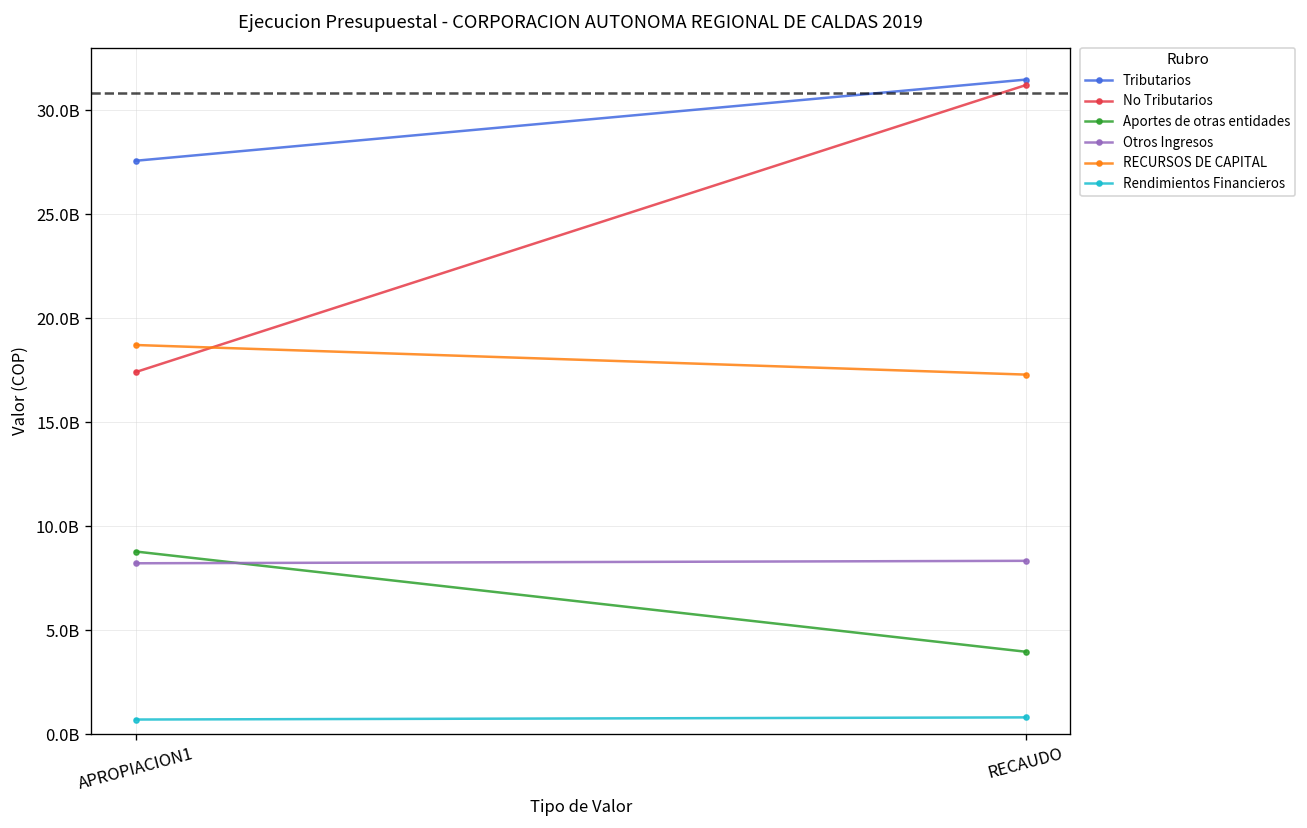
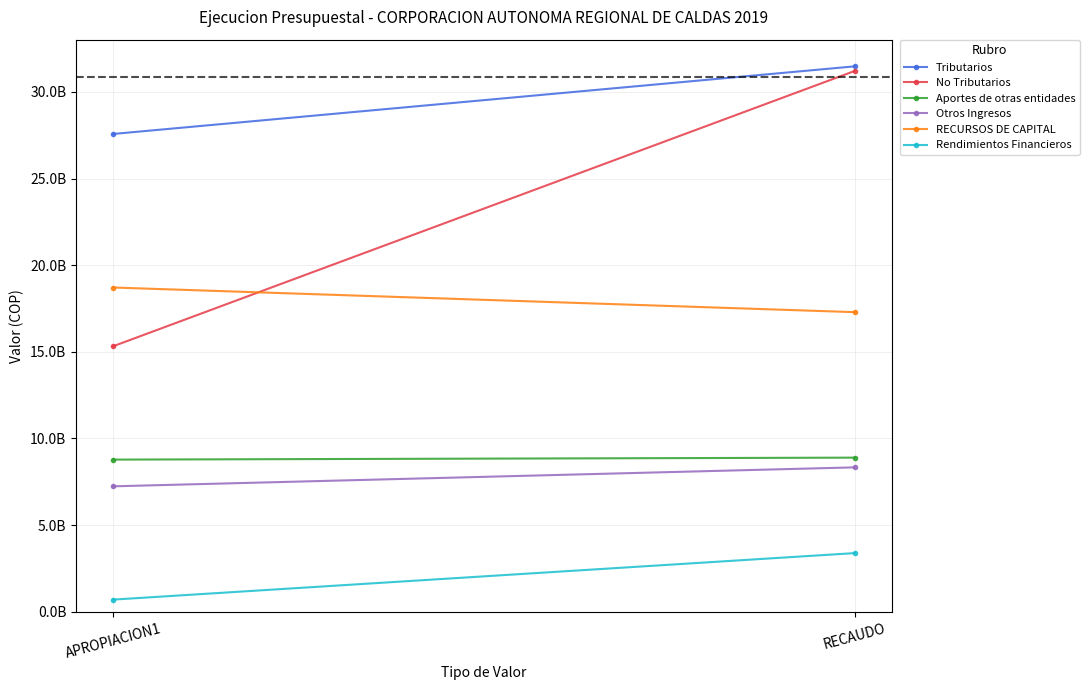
No Tributarios, APROPIACION1: 17400000000 -> 15300000000
Otros Ingresos, APROPIACION1: 8200000000 -> 7200000000
Aportes de otras entidades, RECAUDO: 4000000000 -> 8900000000
Rendimientos Financieros, RECAUDO: 800000000 -> 3400000000
